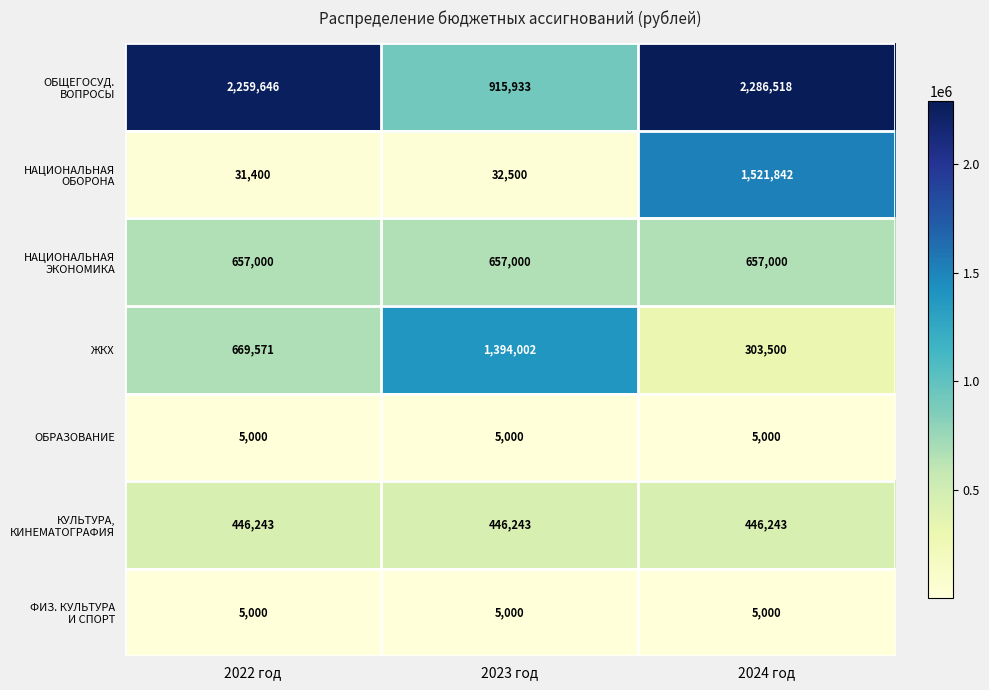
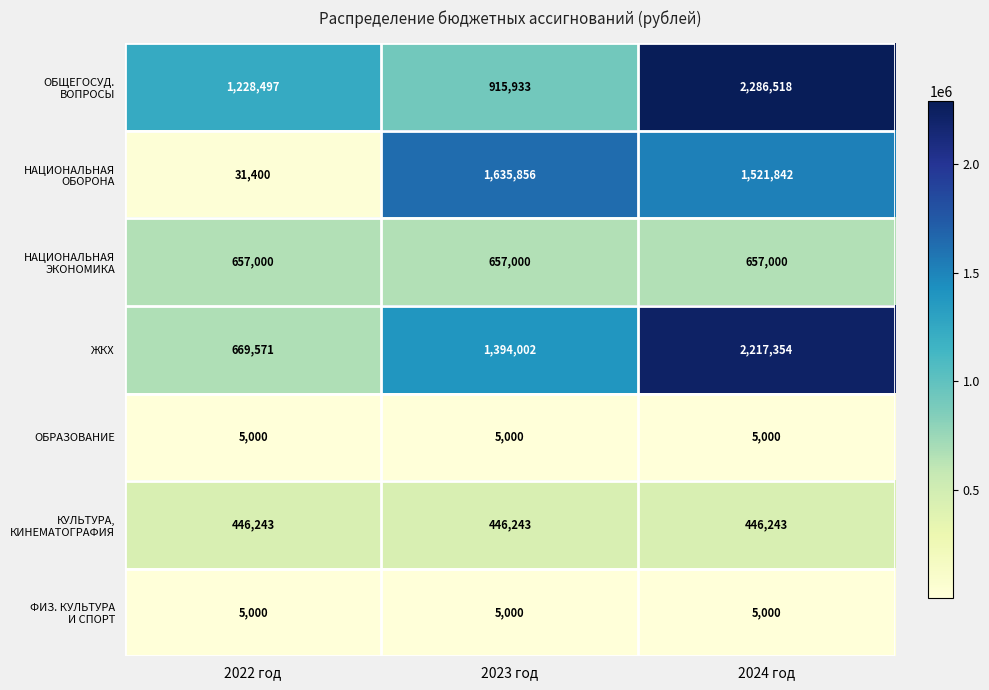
ОБЩЕГОСУД. ВОПРОСЫ, 2022 год: 2,259,646 -> 1,228,497
НАЦИОНАЛЬНАЯ ОБОРОНА, 2023 год: 32,500 -> 1,635,856
ЖКХ, 2024 год: 303,500 -> 2,217,354
